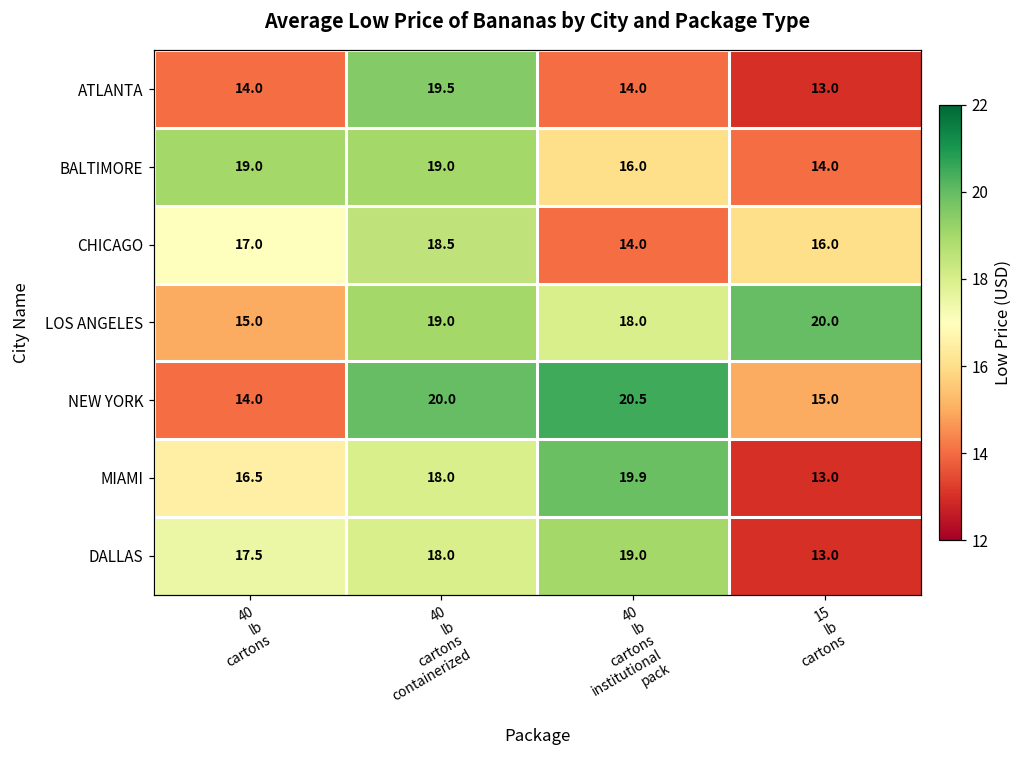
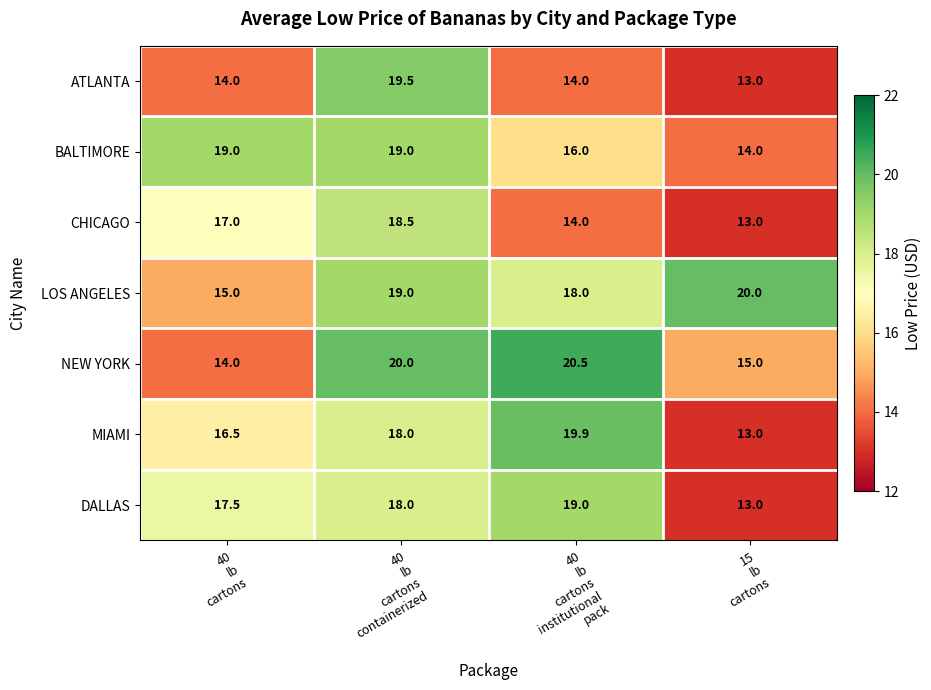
CHICAGO, 15 lb cartons: 16.0 -> 13.0
